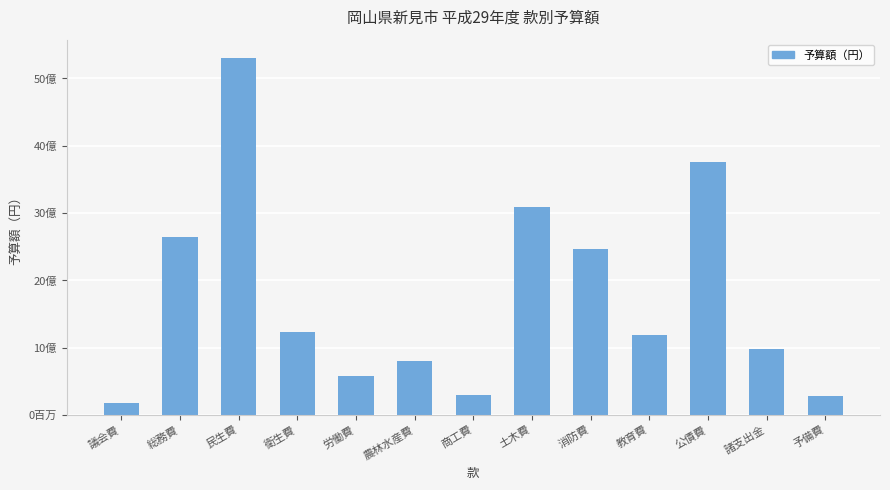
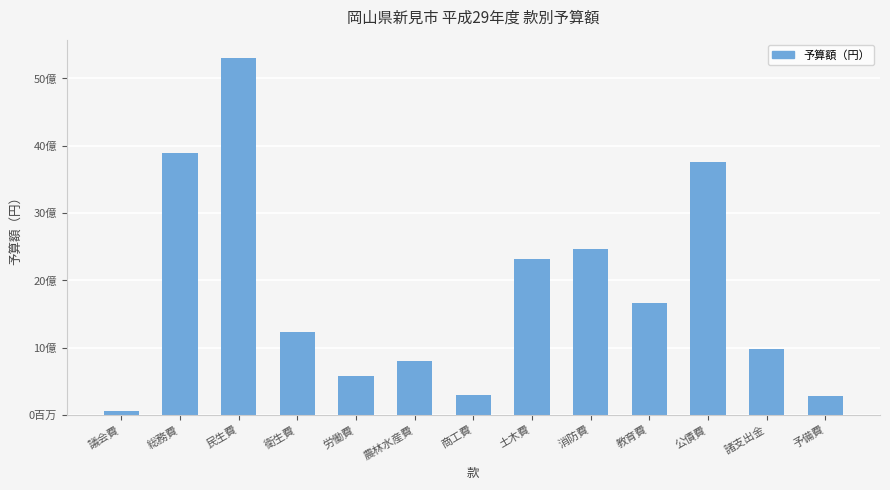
議会費: 2億 -> 1億
総務費: 26億 -> 39億
土木費: 31億 -> 23億
教育費: 12億 -> 17億
